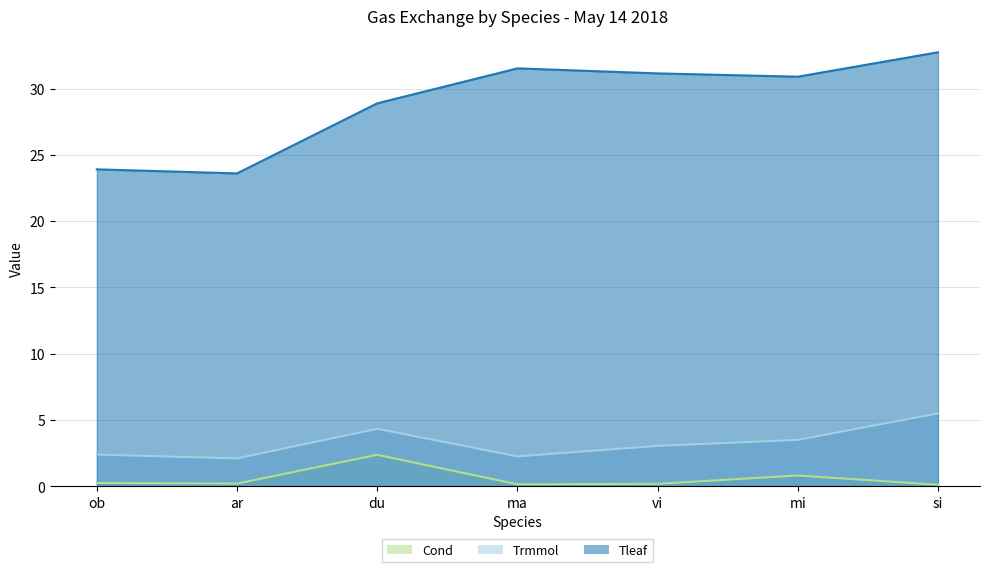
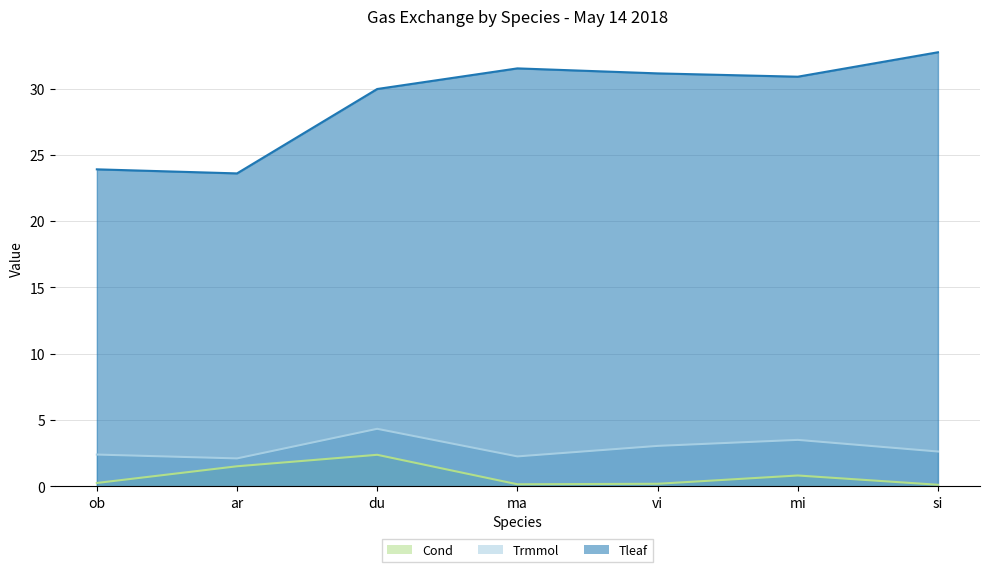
Cond, ar: 0.2 -> 1.5
Tleaf, du: 28.9 -> 30.0
Trmmol, si: 5.5 -> 2.6
